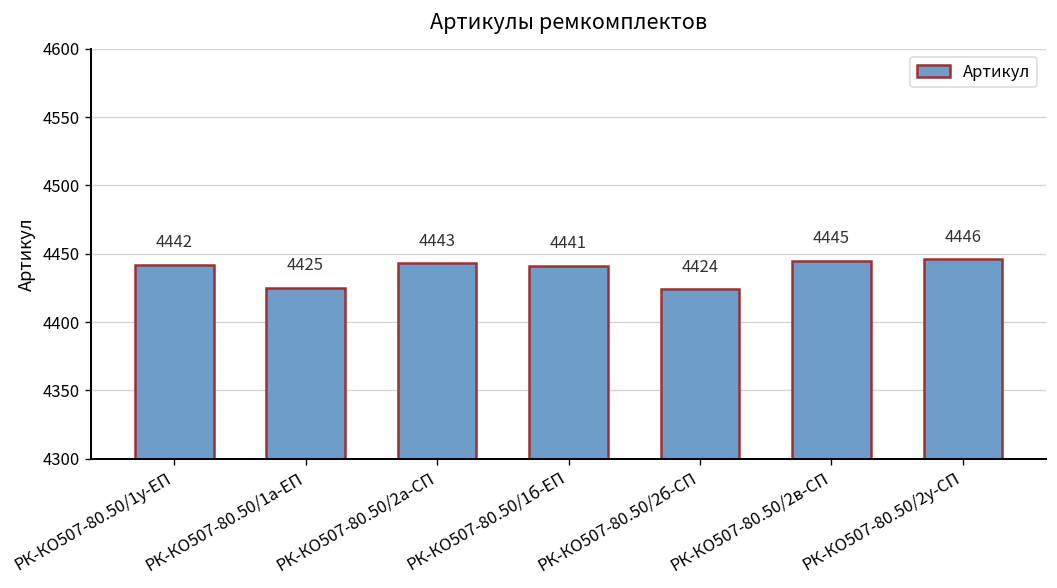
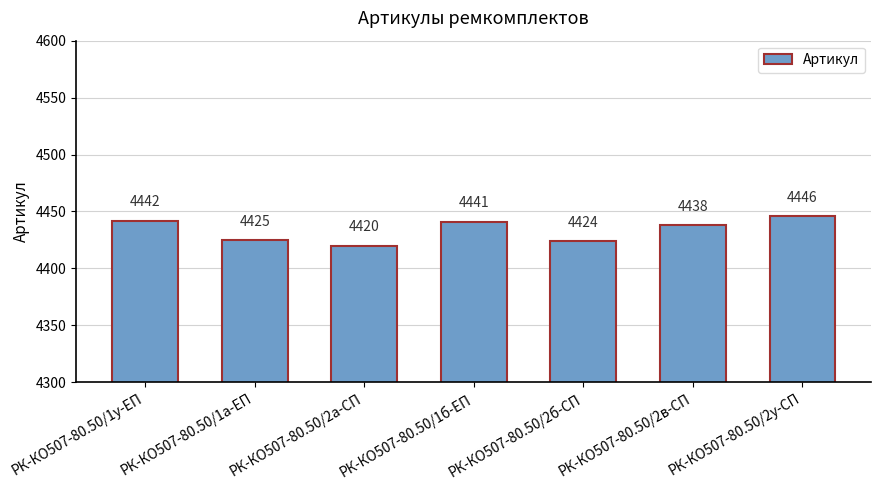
РК-КО507-80.50/2а-СП: 4443 -> 4420
РК-КО507-80.50/2в-СП: 4445 -> 4438
